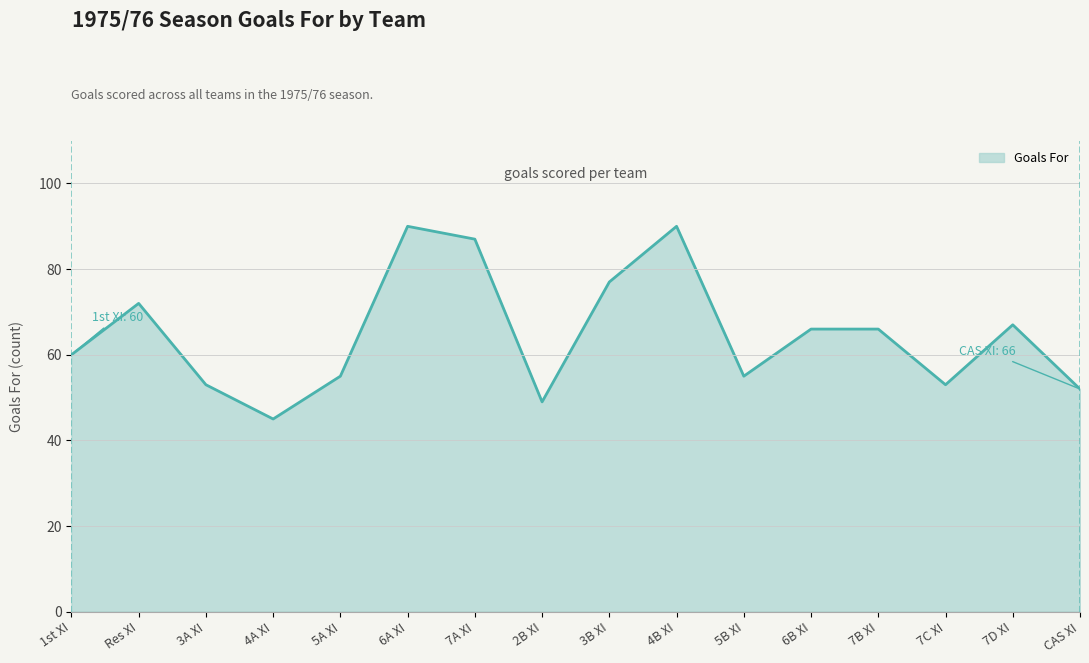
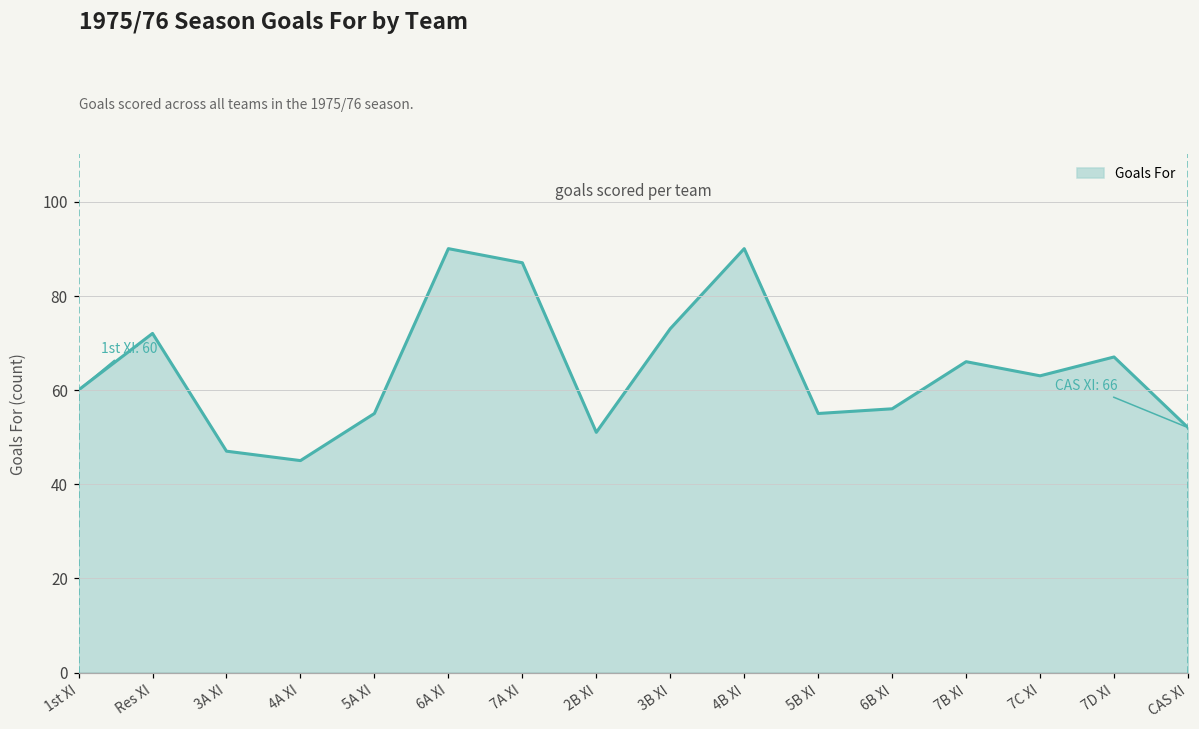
3A XI: 53 -> 47
2B XI: 49 -> 51
3B XI: 77 -> 73
6B XI: 66 -> 56
7C XI: 53 -> 63
